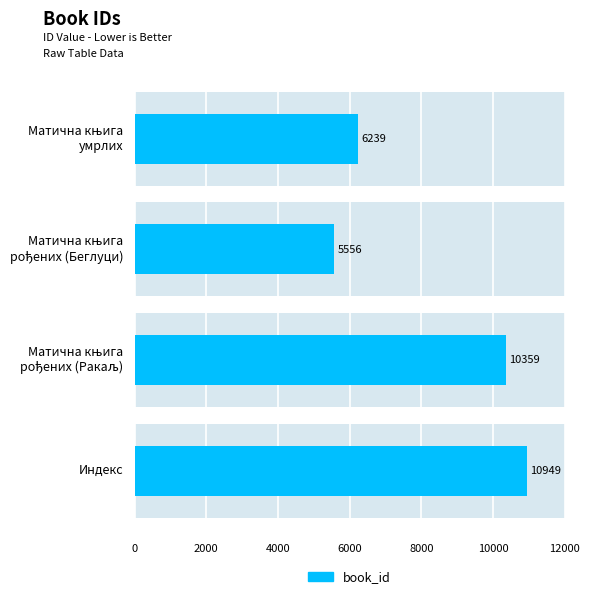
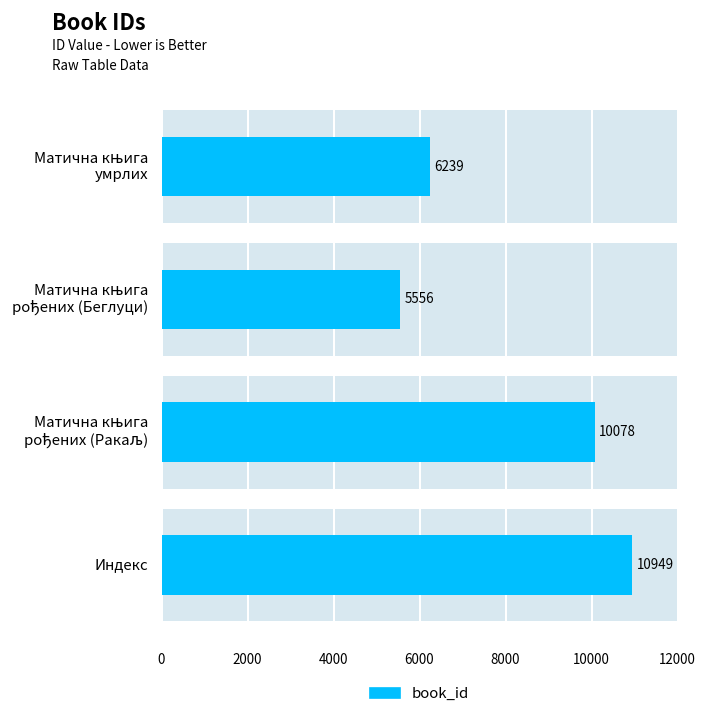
book_id, Матична књига рођених (Ракаљ): 10359 -> 10078
